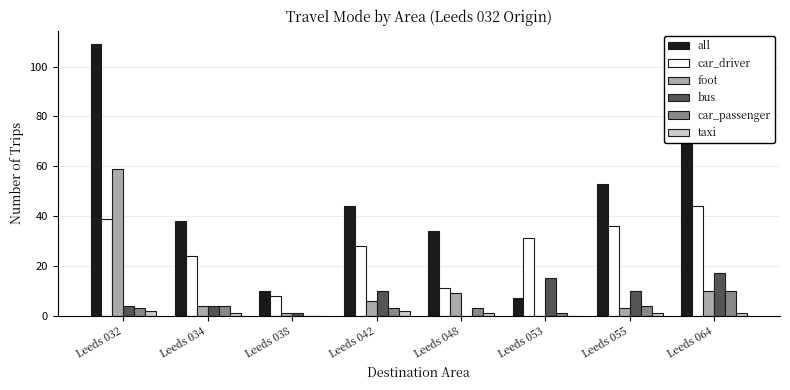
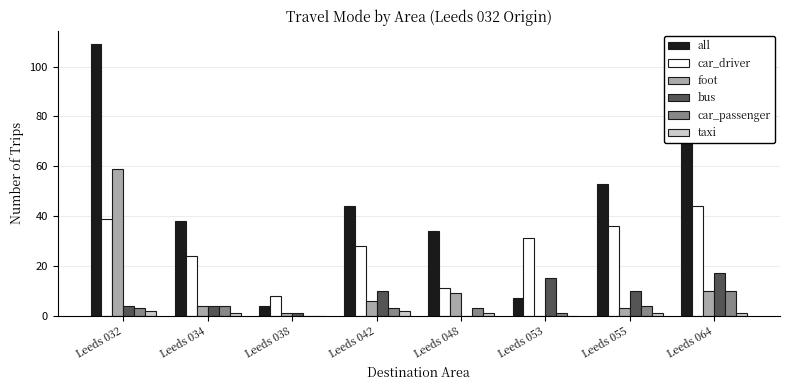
all, Leeds 038: 10 -> 4
